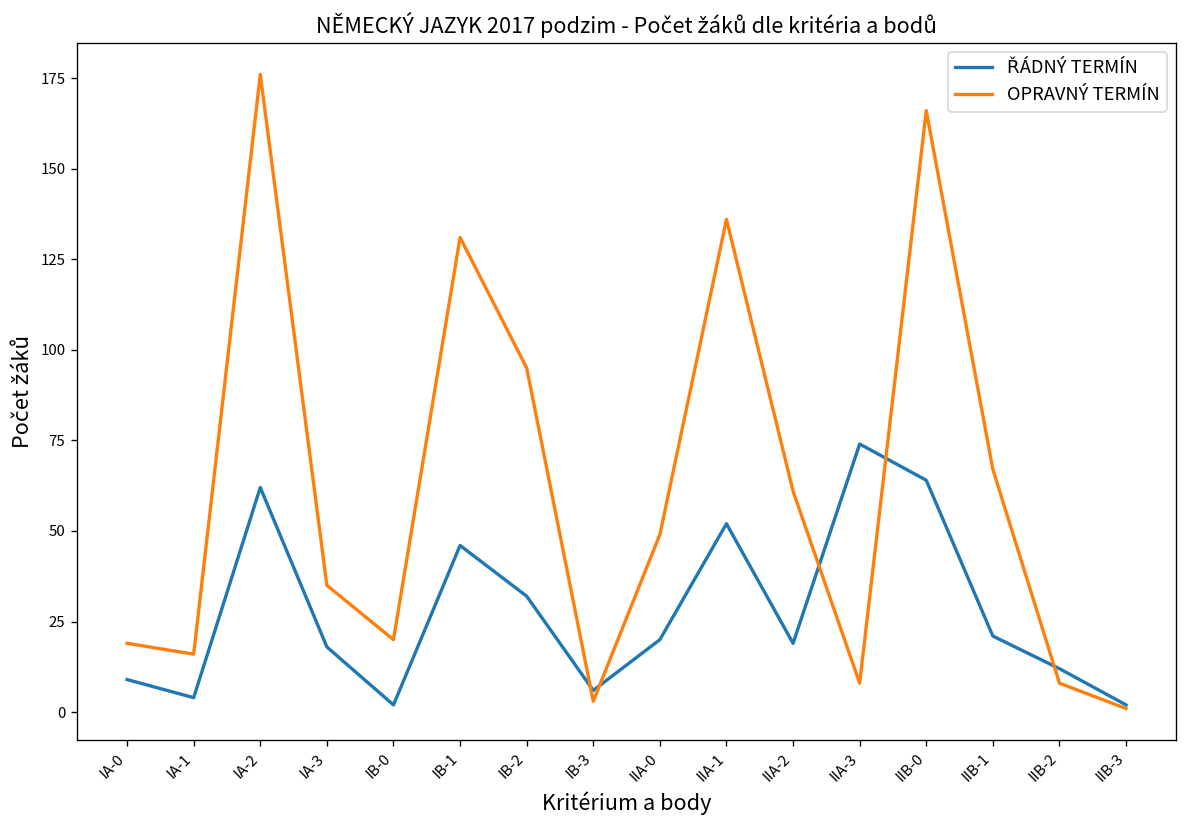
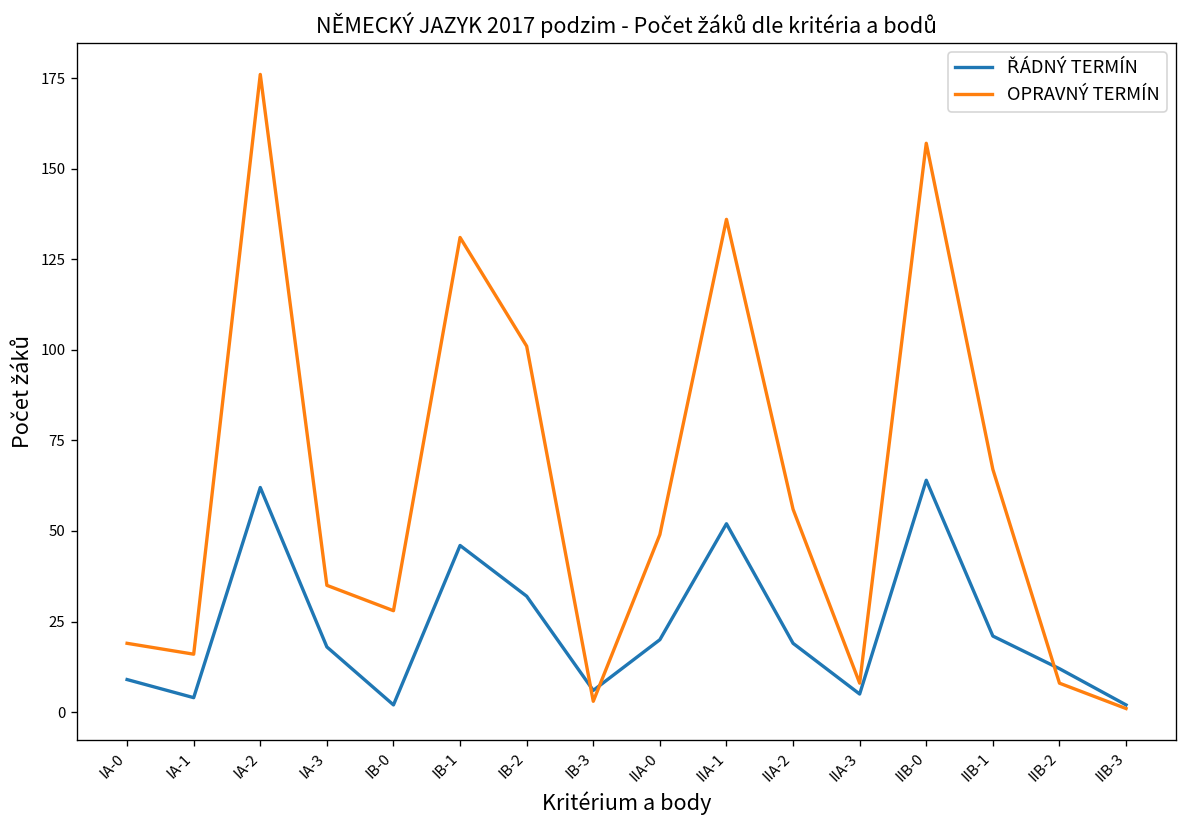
OPRAVNÝ TERMÍN, IB-0: 20 -> 28
OPRAVNÝ TERMÍN, IB-2: 95 -> 101
OPRAVNÝ TERMÍN, IIA-2: 61 -> 56
ŘÁDNÝ TERMÍN, IIA-3: 74 -> 5
OPRAVNÝ TERMÍN, IIB-0: 166 -> 157
